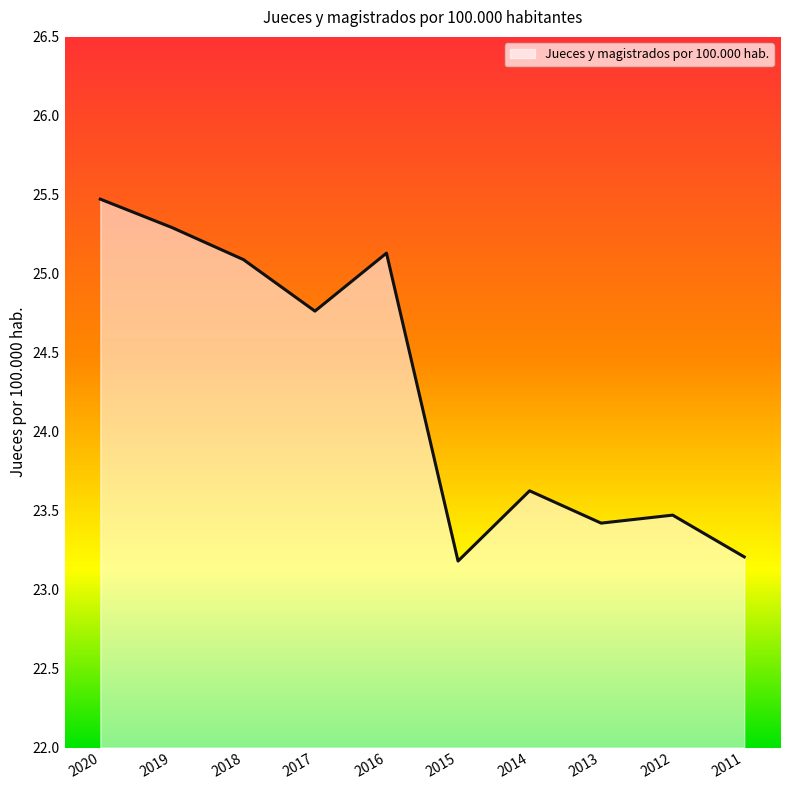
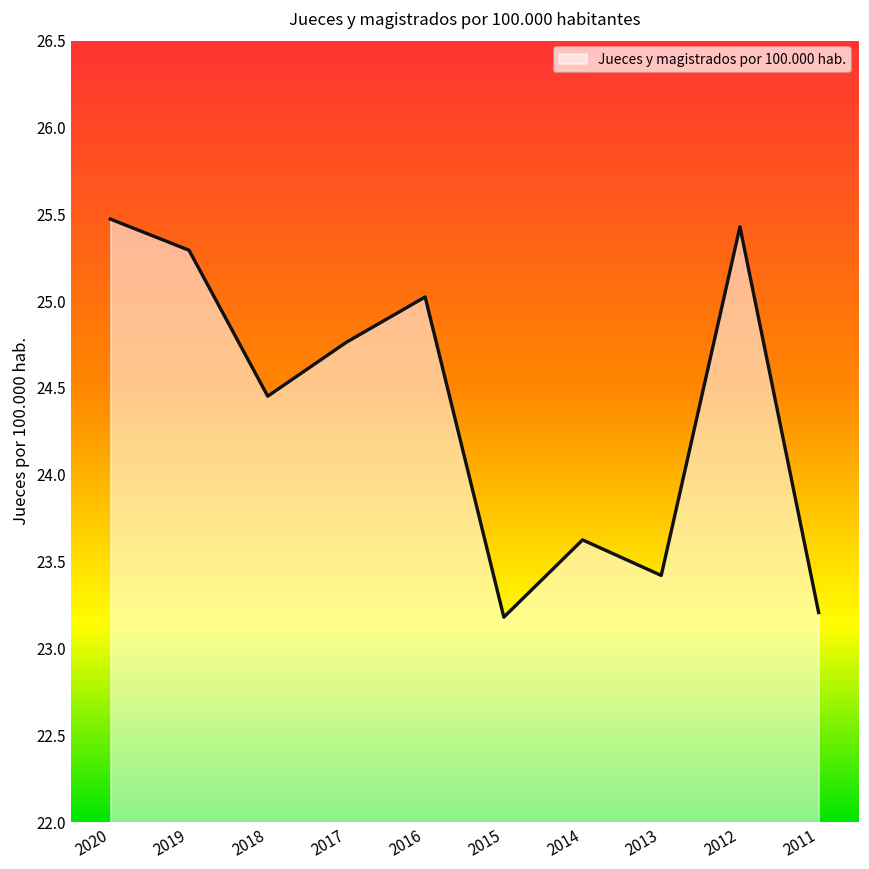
2018: 25.09 -> 24.45
2016: 25.13 -> 25.02
2012: 23.47 -> 25.43
